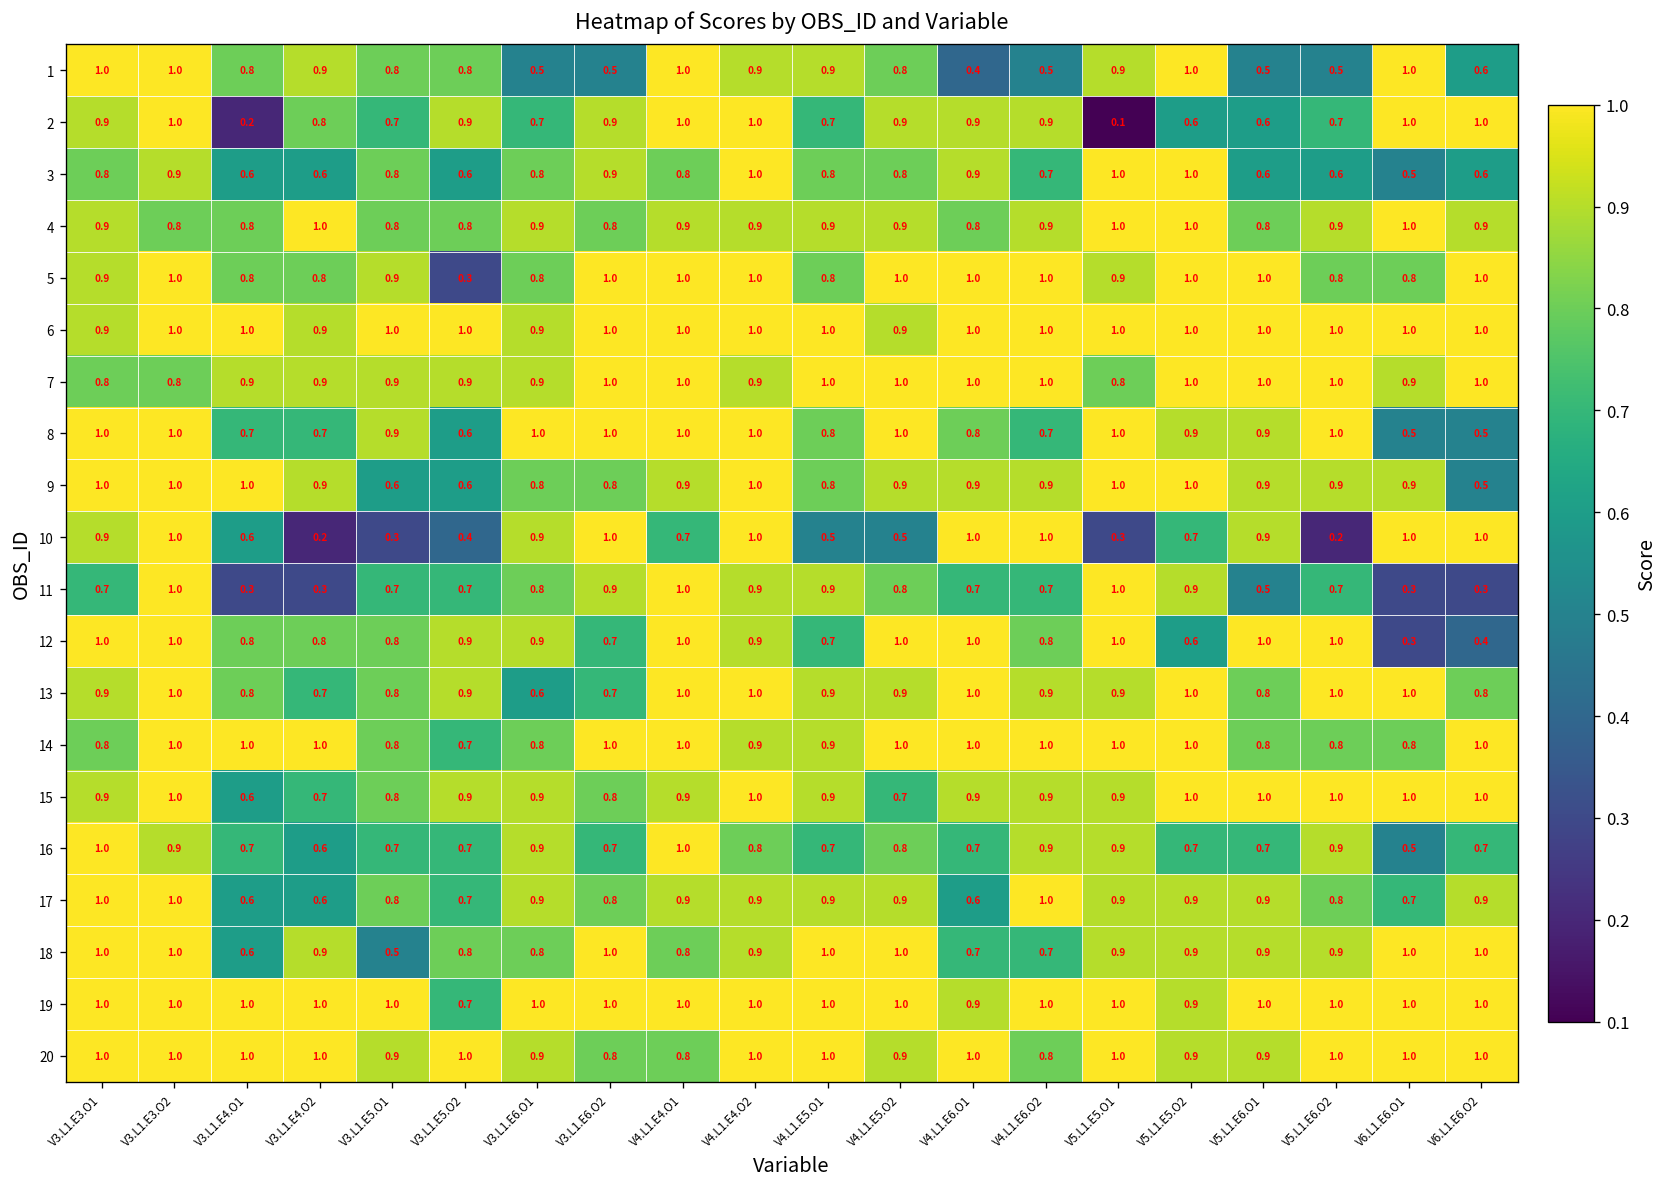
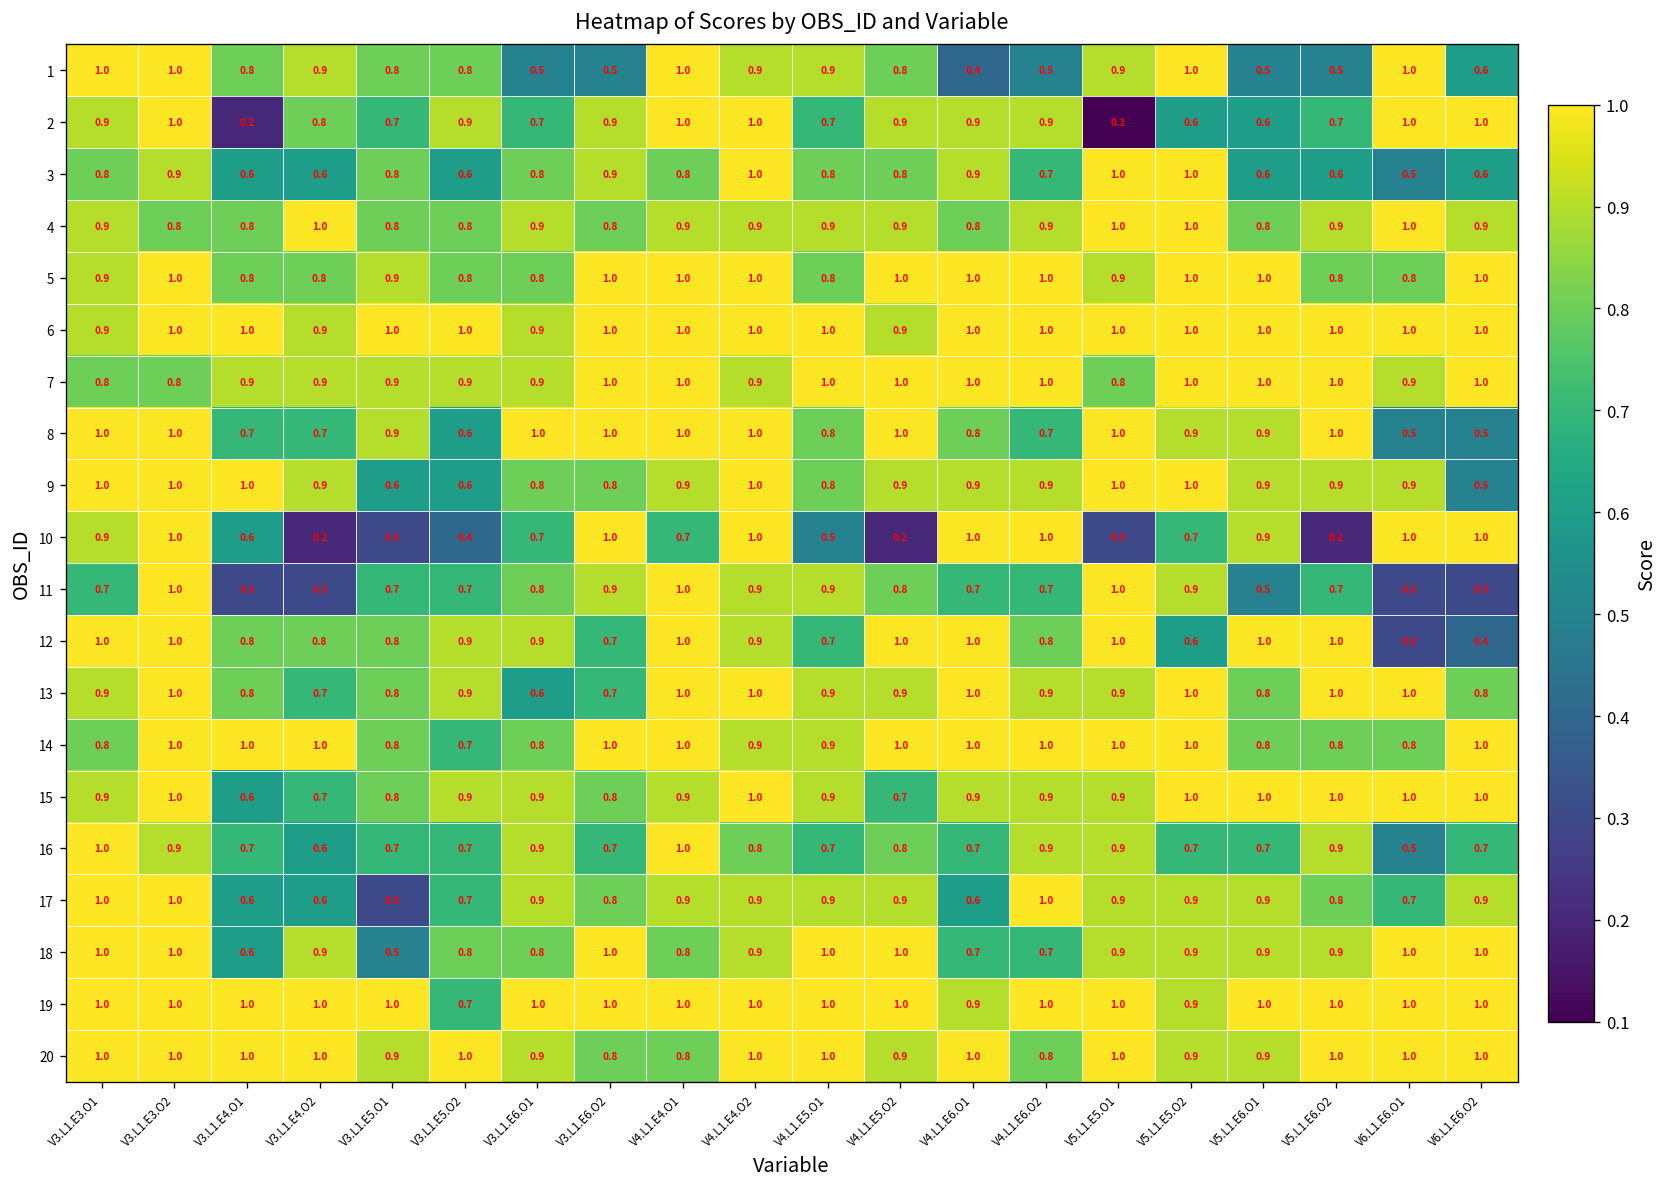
5, V3.L1.E5.O2: 0.3 -> 0.8
10, V3.L1.E6.O1: 0.9 -> 0.7
10, V4.L1.E5.O2: 0.5 -> 0.2
17, V3.L1.E5.O1: 0.8 -> 0.3
